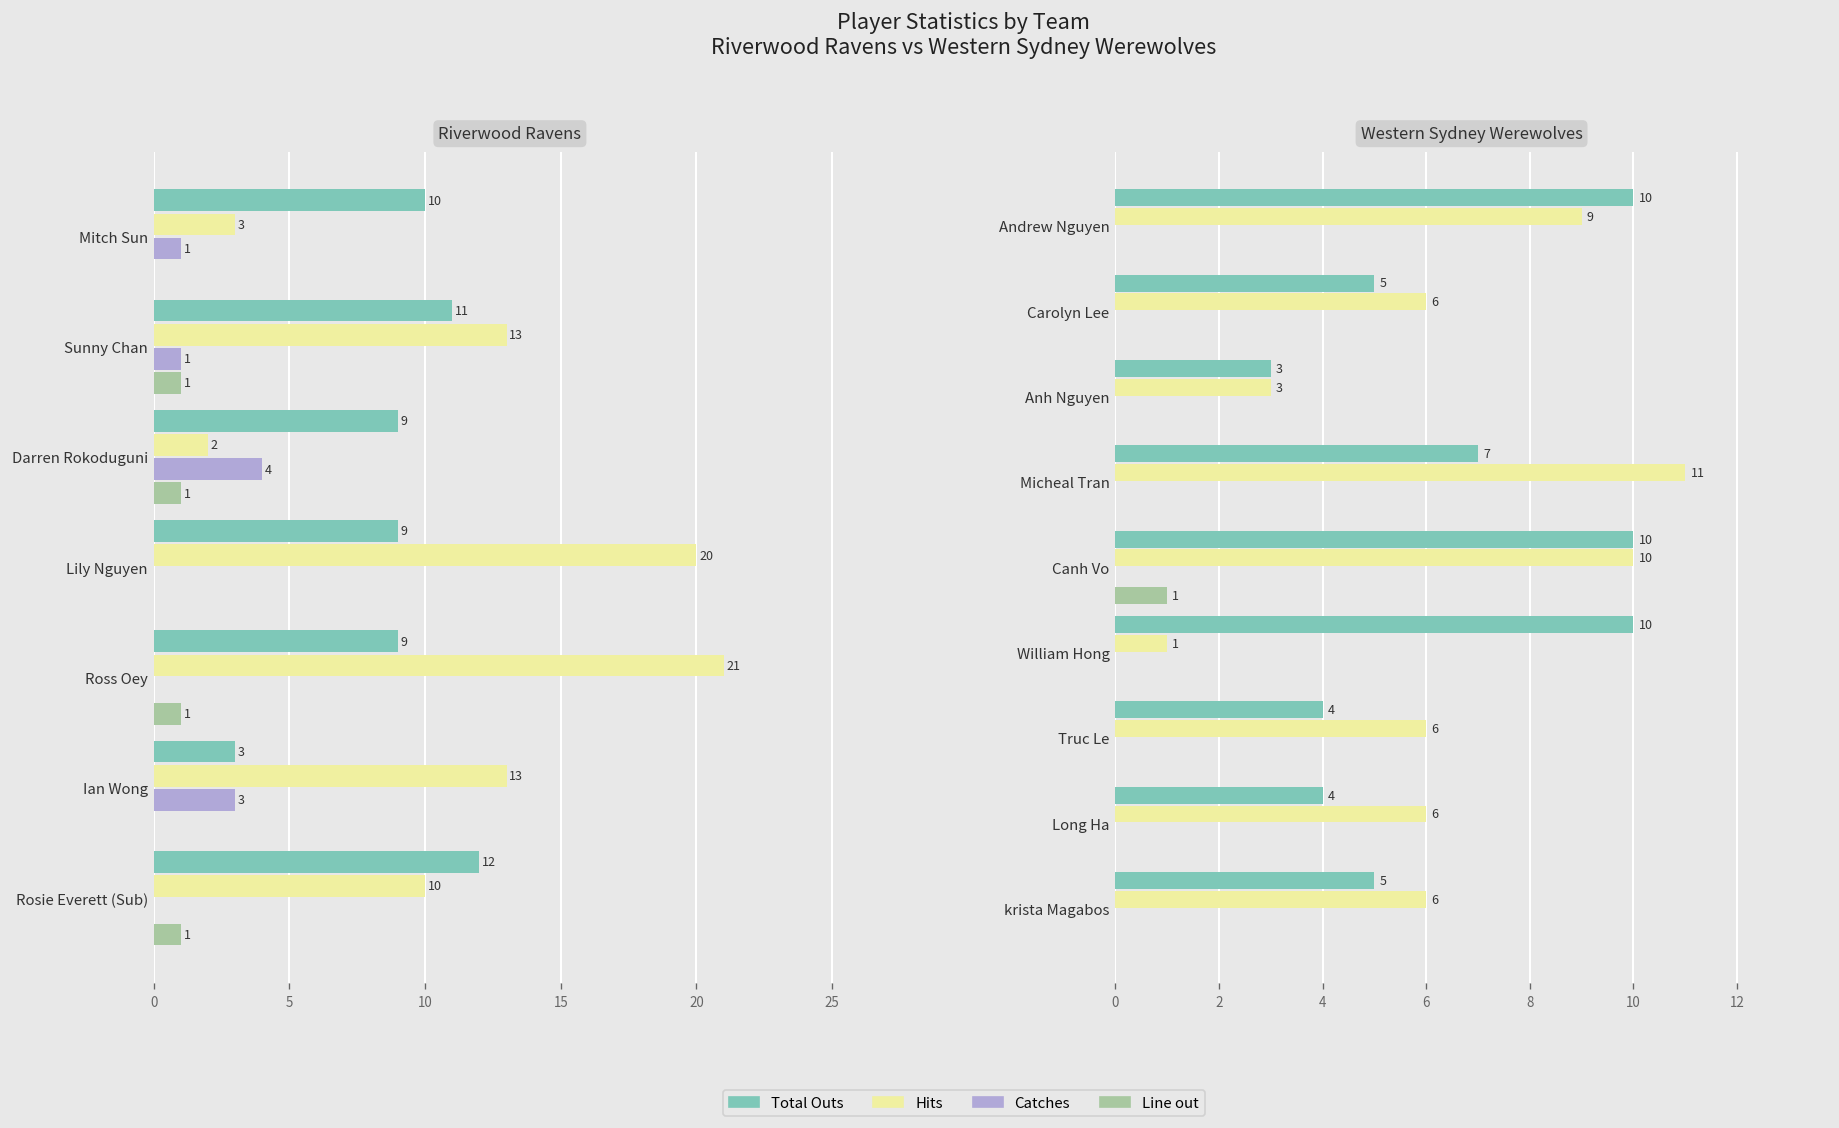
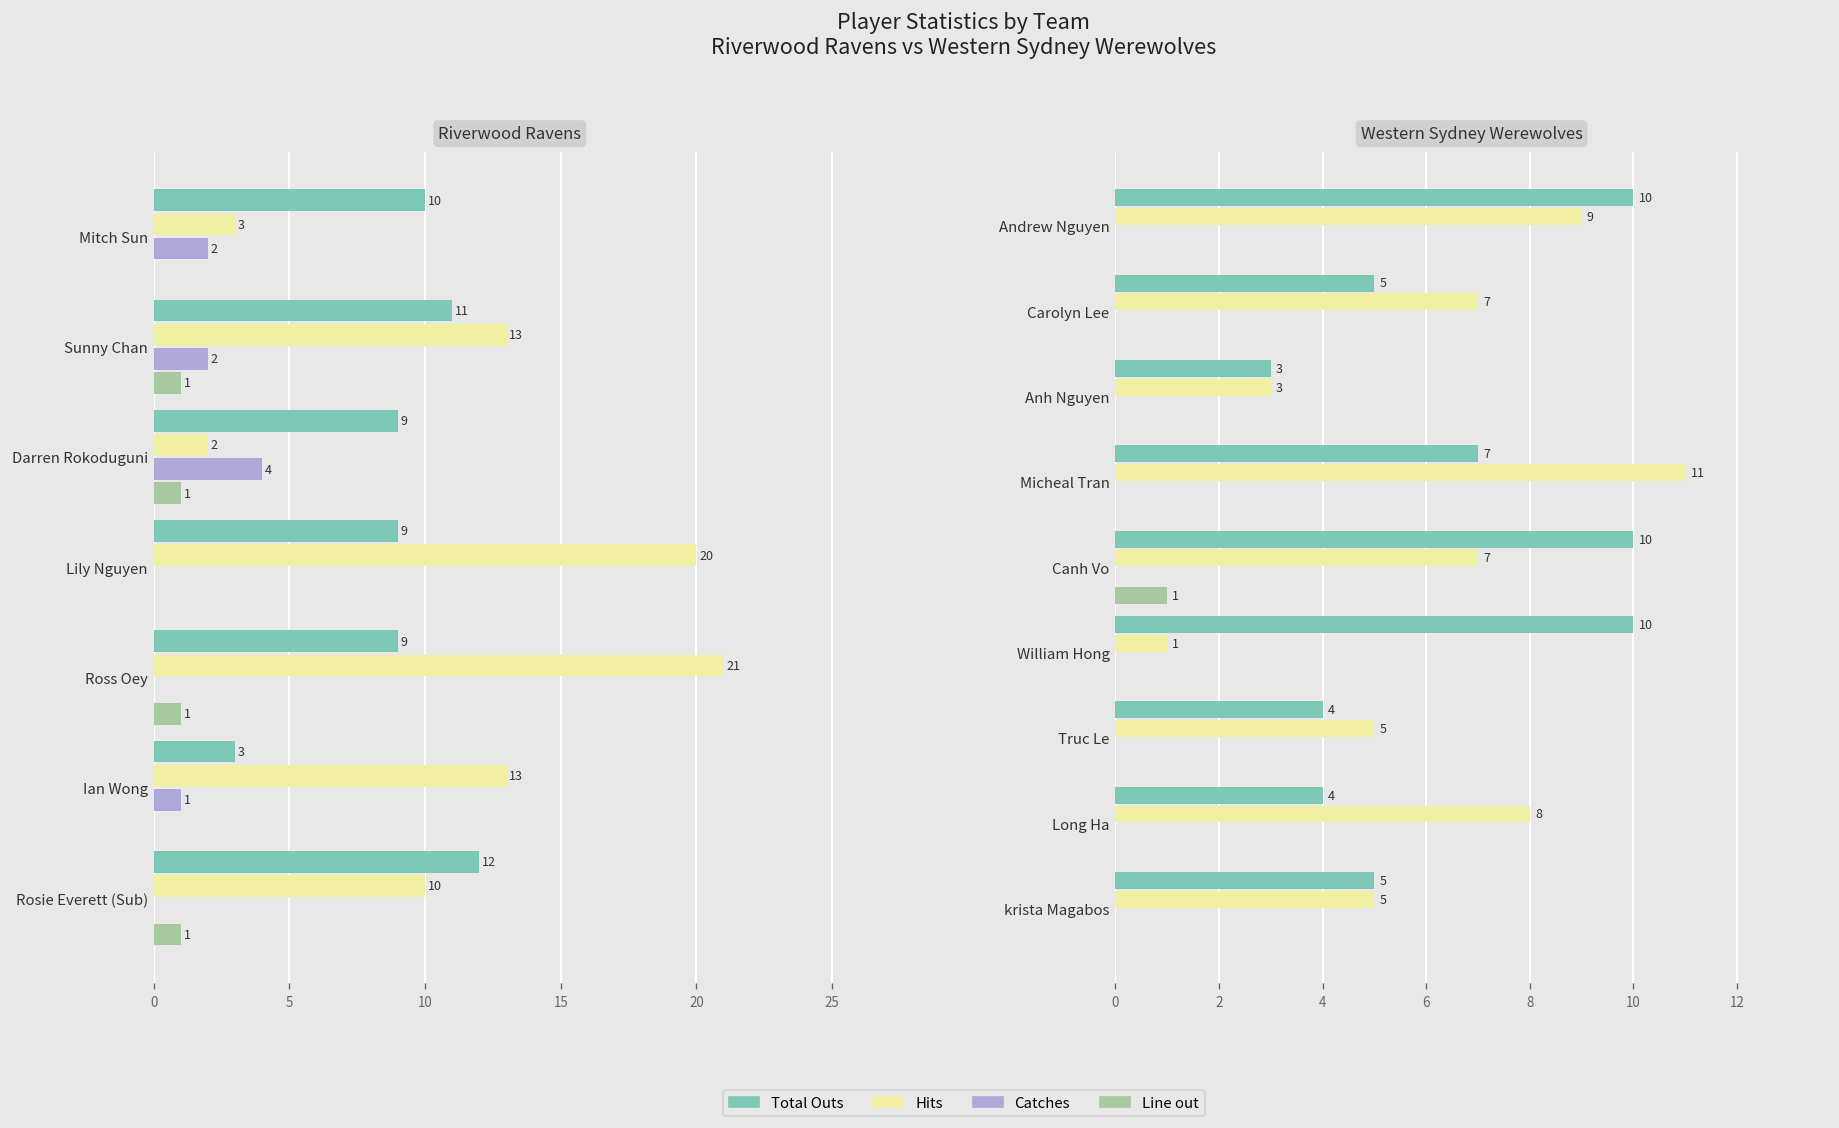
Riverwood Ravens, Catches, Mitch Sun: 1 -> 2
Riverwood Ravens, Catches, Sunny Chan: 1 -> 2
Riverwood Ravens, Catches, Ian Wong: 3 -> 1
Western Sydney Werewolves, Hits, Carolyn Lee: 6 -> 7
Western Sydney Werewolves, Hits, Canh Vo: 10 -> 7
Western Sydney Werewolves, Hits, Truc Le: 6 -> 5
Western Sydney Werewolves, Hits, Long Ha: 6 -> 8
Western Sydney Werewolves, Hits, krista Magabos: 6 -> 5
